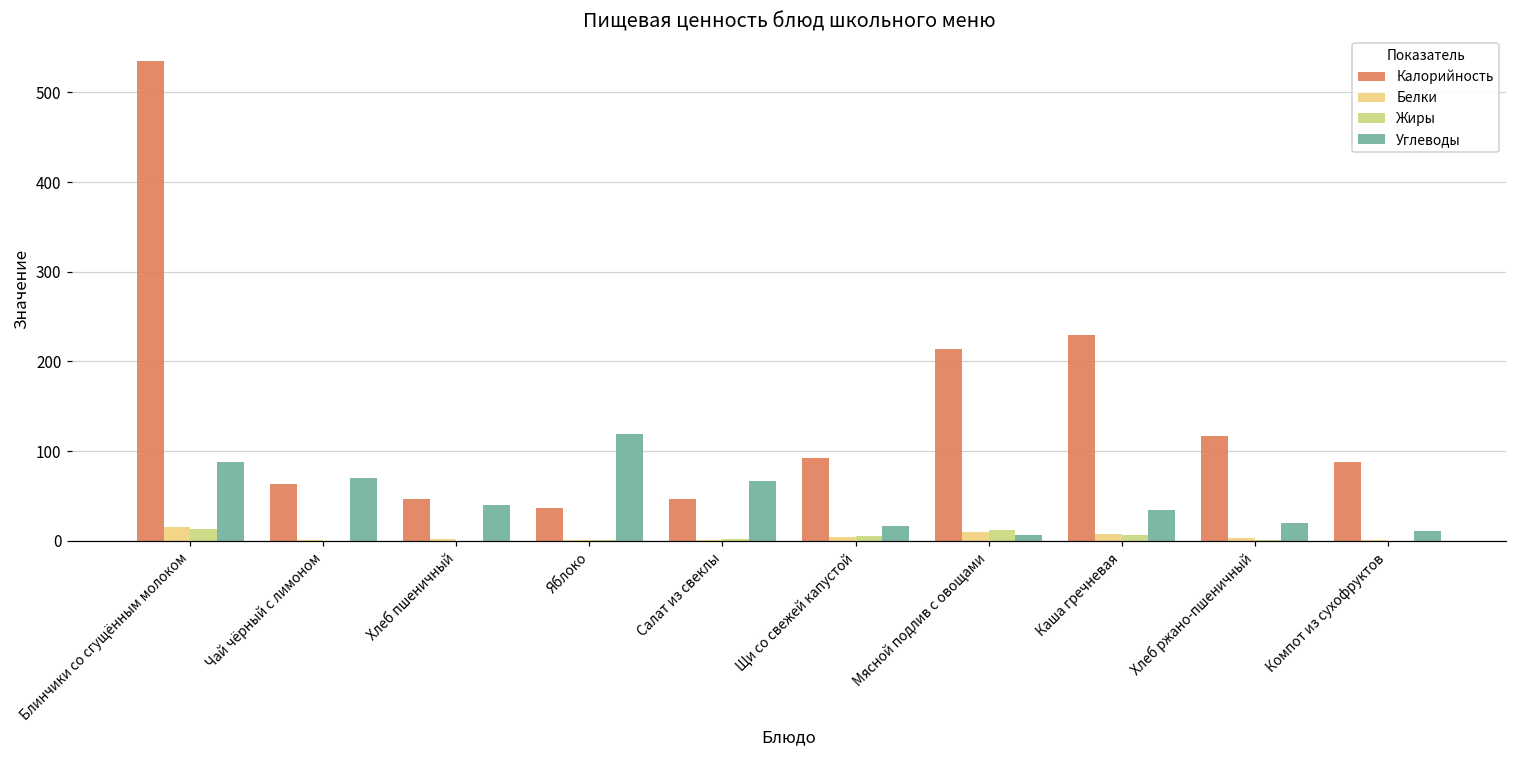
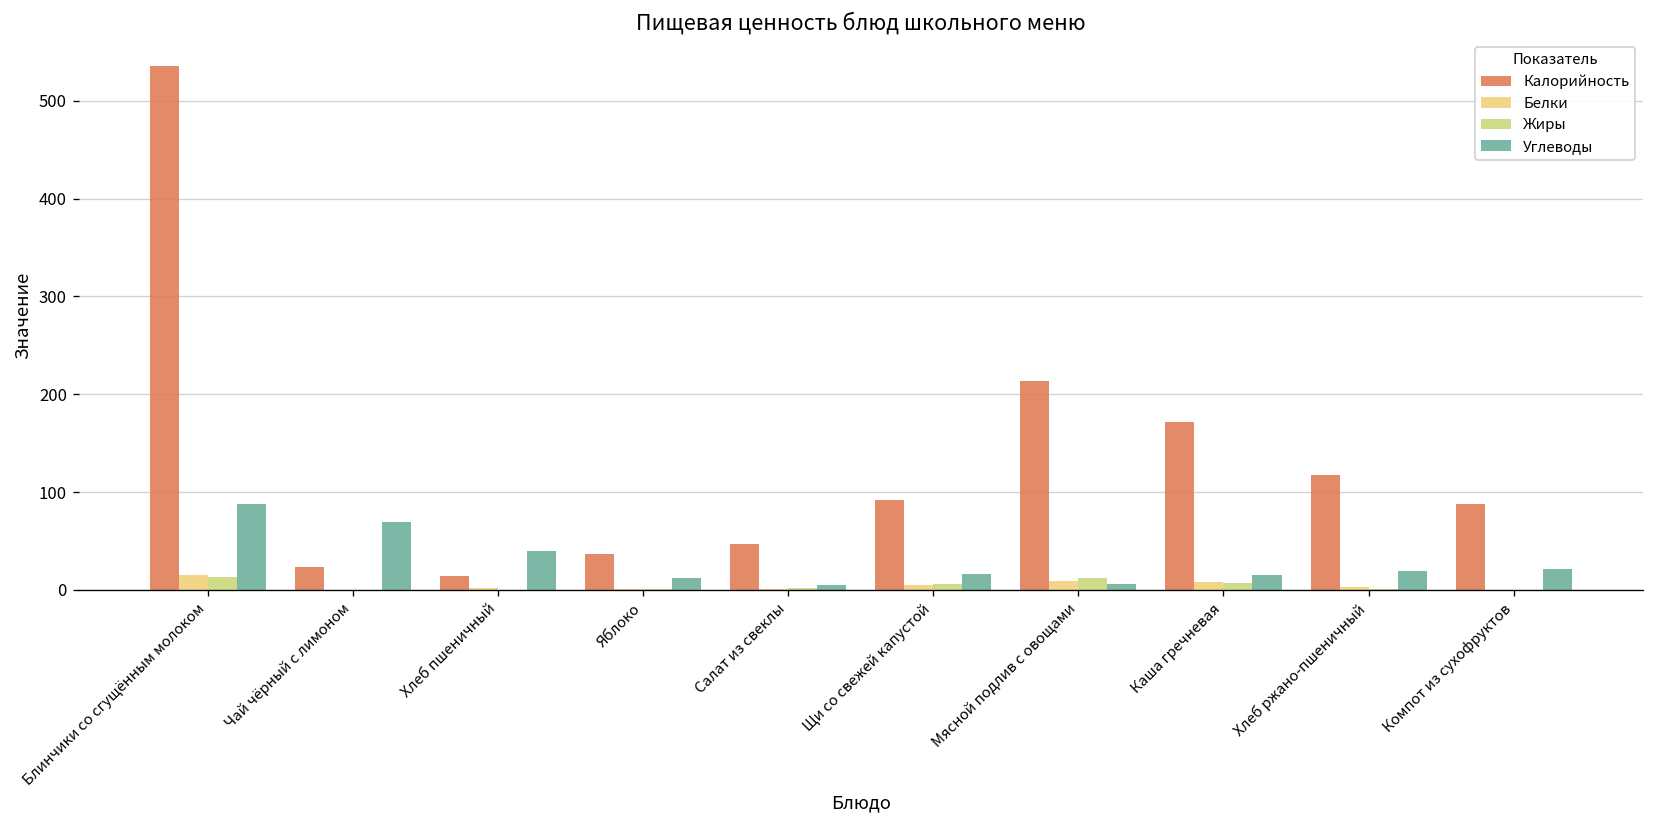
Калорийность, Чай чёрный с лимоном: 60 -> 20
Калорийность, Хлеб пшеничный: 50 -> 10
Углеводы, Яблоко: 120 -> 10
Углеводы, Салат из свеклы: 70 -> 10
Калорийность, Каша гречневая: 230 -> 170
Углеводы, Каша гречневая: 30 -> 20
Углеводы, Компот из сухофруктов: 10 -> 20
